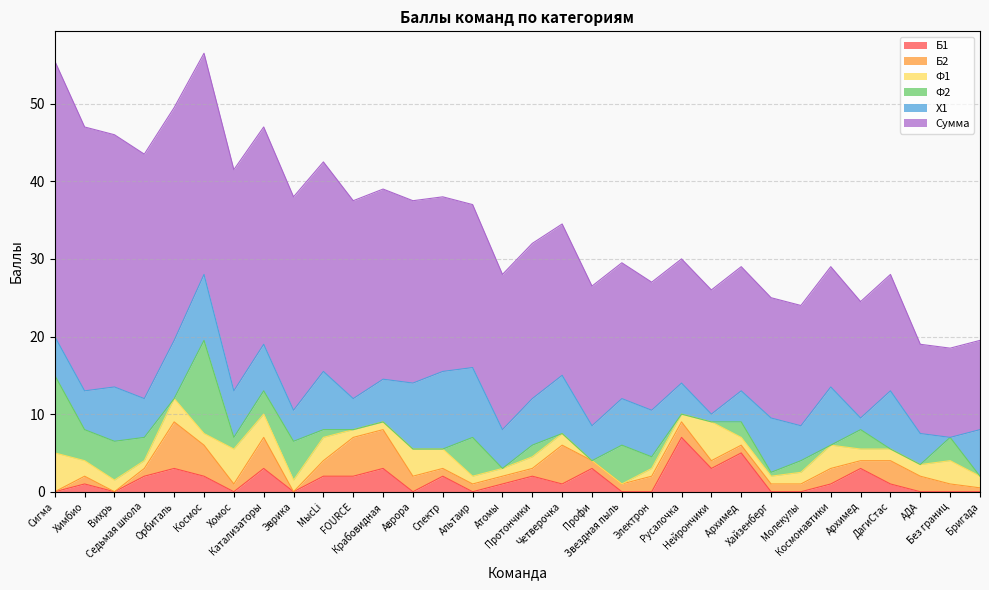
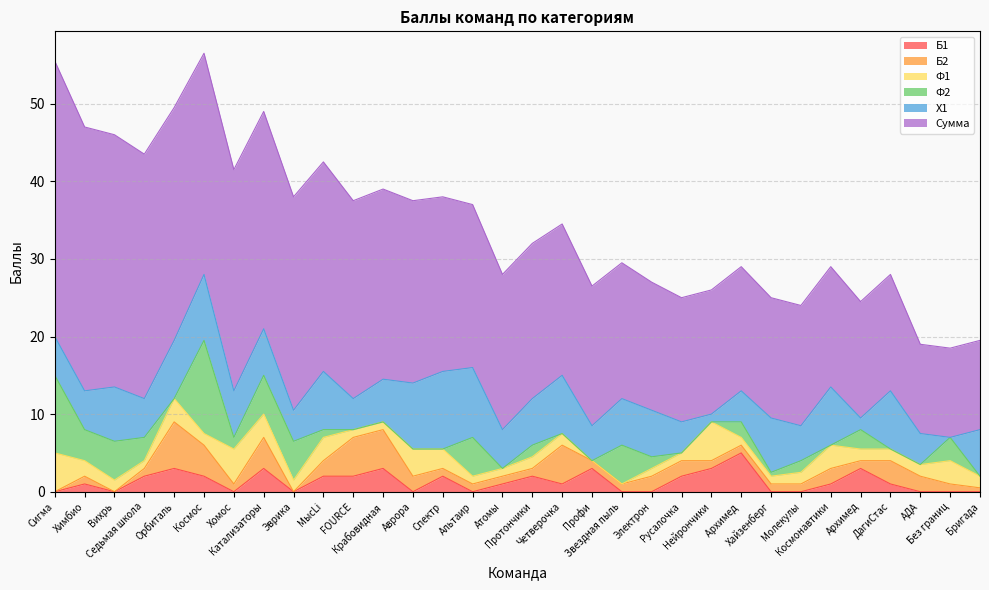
Ф2, Катализаторы: 3 -> 5
Б1, Русалочка: 7 -> 2
